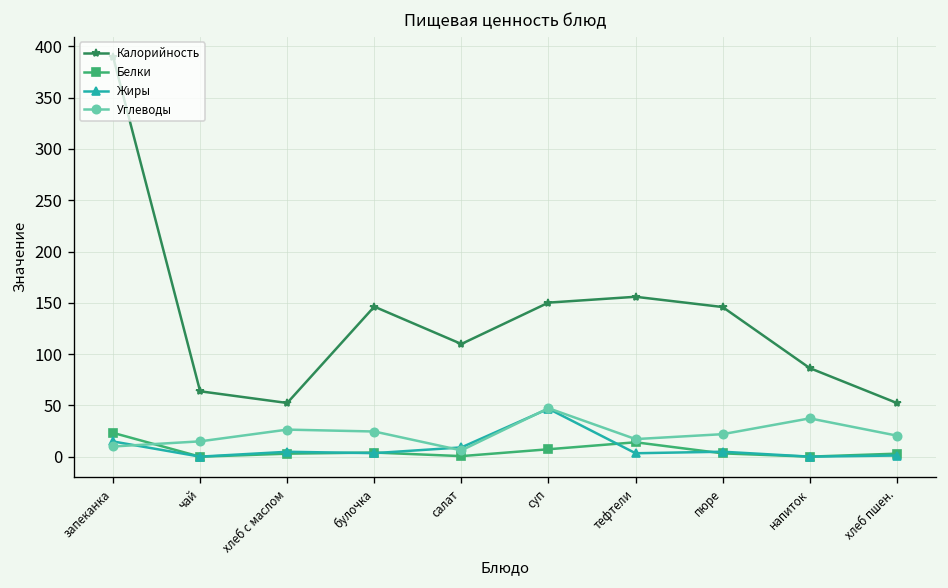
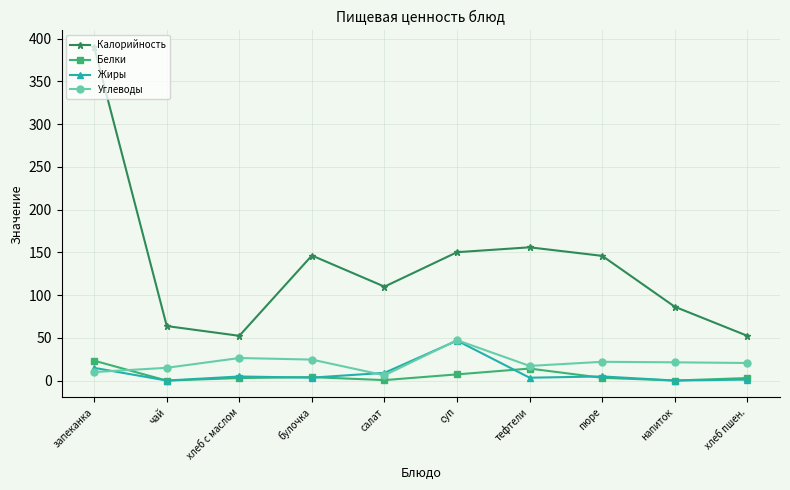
Углеводы, напиток: 40 -> 20
